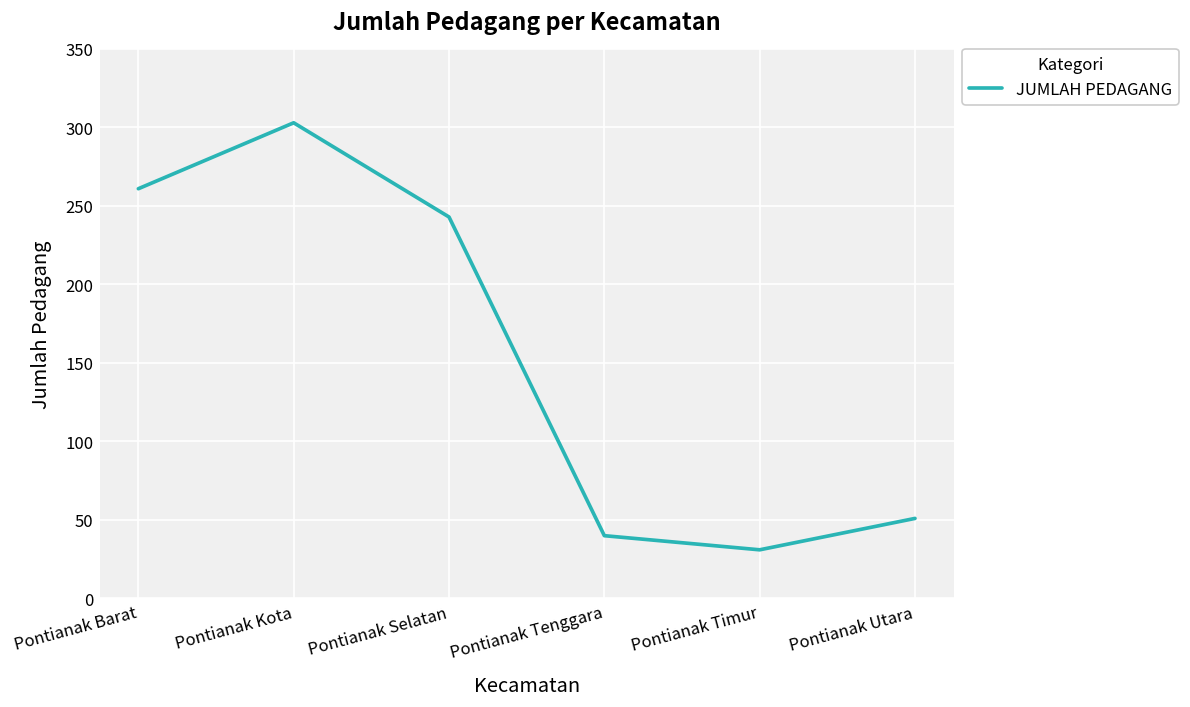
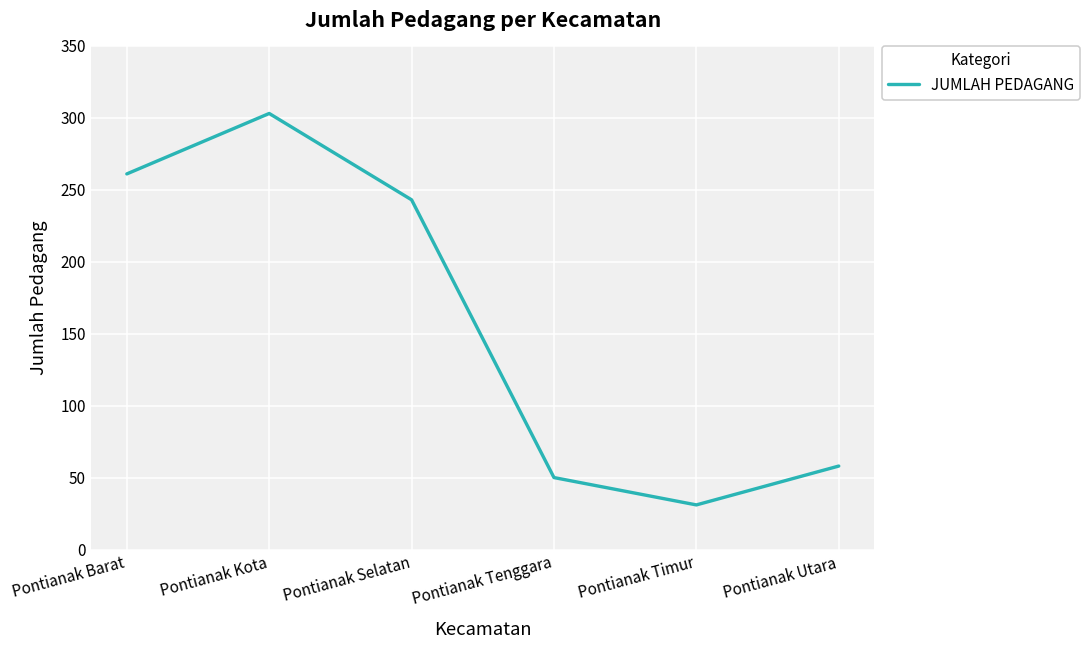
Pontianak Tenggara: 40 -> 50
Pontianak Utara: 51 -> 58
